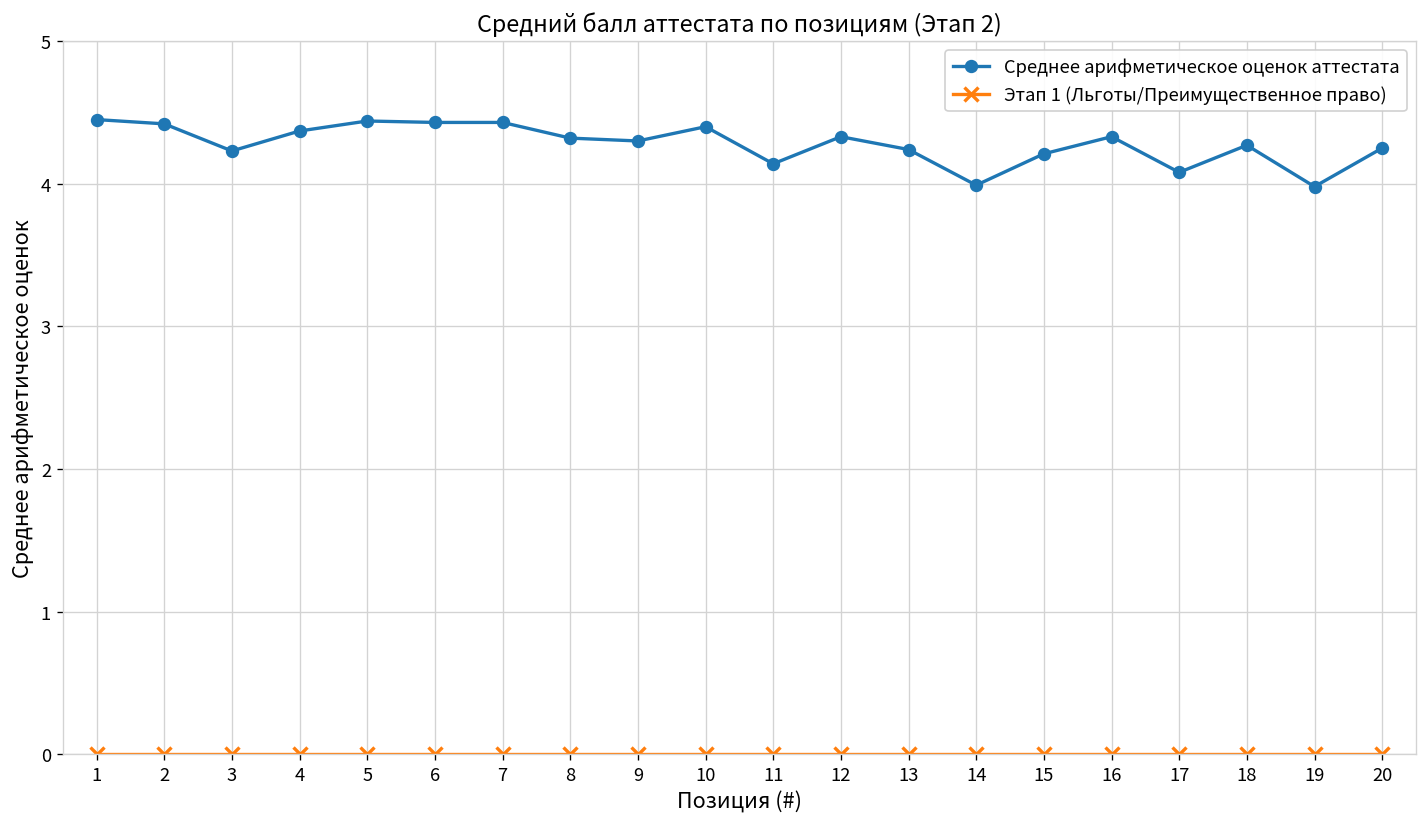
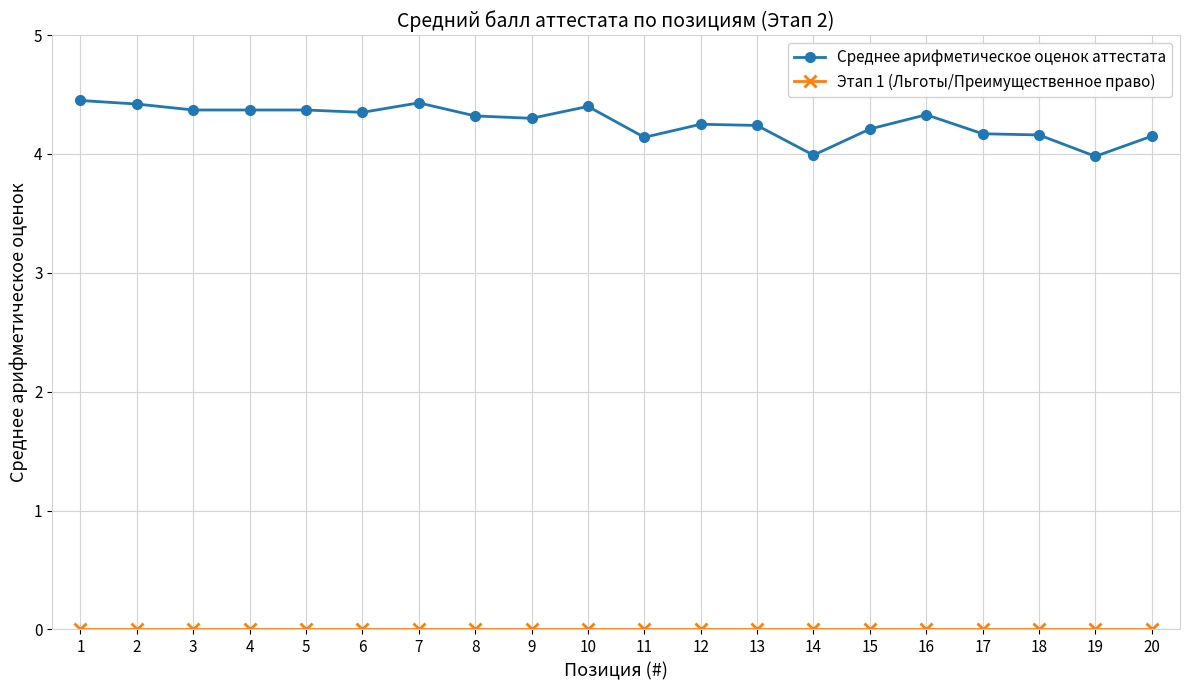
Среднее арифметическое оценок аттестата, 3: 4.23 -> 4.37
Среднее арифметическое оценок аттестата, 5: 4.44 -> 4.37
Среднее арифметическое оценок аттестата, 6: 4.43 -> 4.35
Среднее арифметическое оценок аттестата, 12: 4.33 -> 4.25
Среднее арифметическое оценок аттестата, 17: 4.08 -> 4.17
Среднее арифметическое оценок аттестата, 18: 4.27 -> 4.16
Среднее арифметическое оценок аттестата, 20: 4.25 -> 4.15
